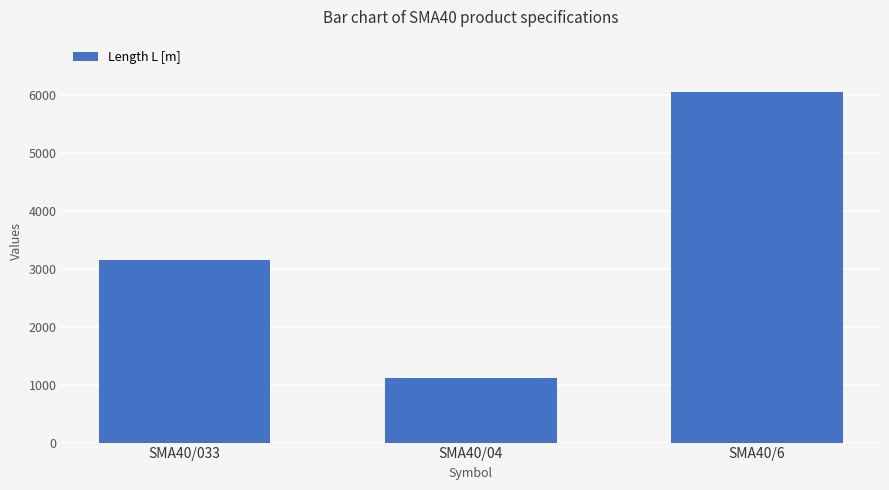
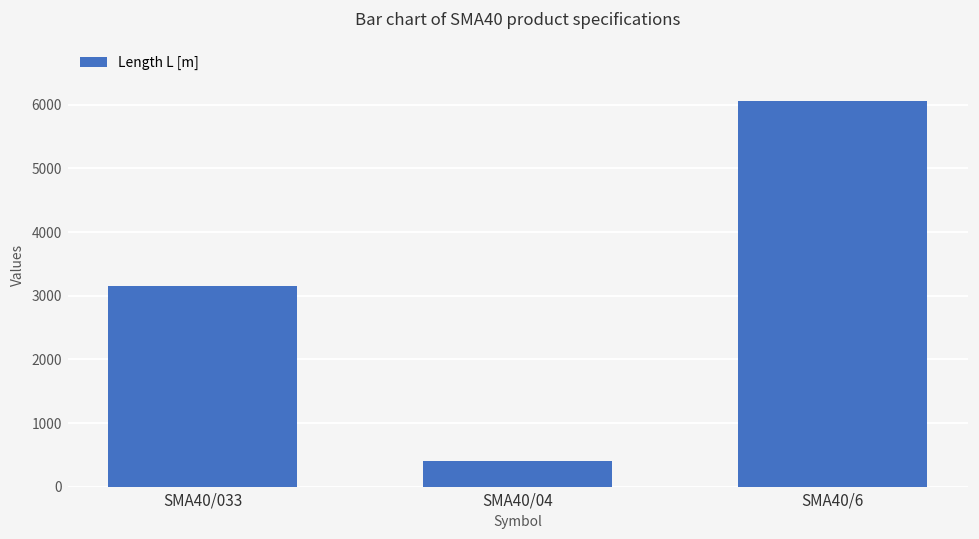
SMA40/04: 1100 -> 400
